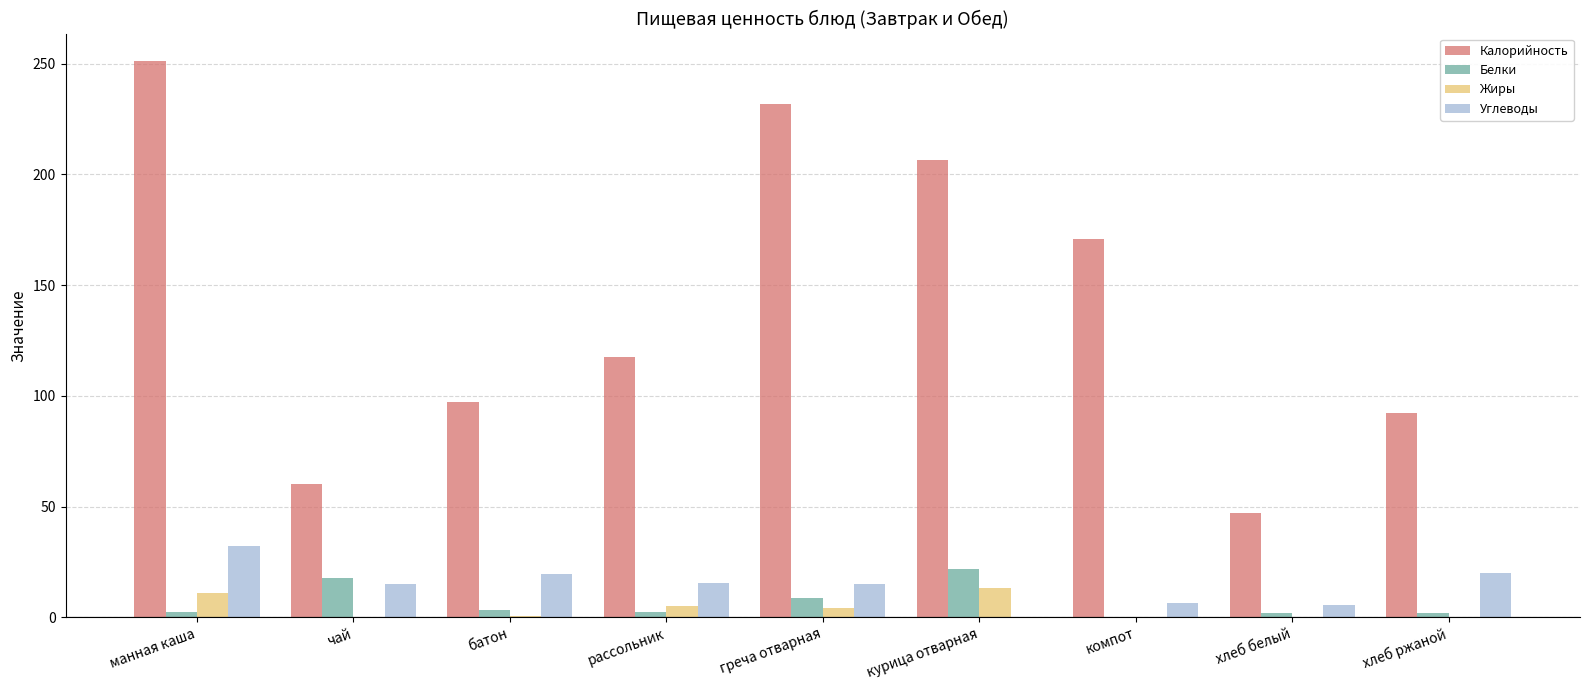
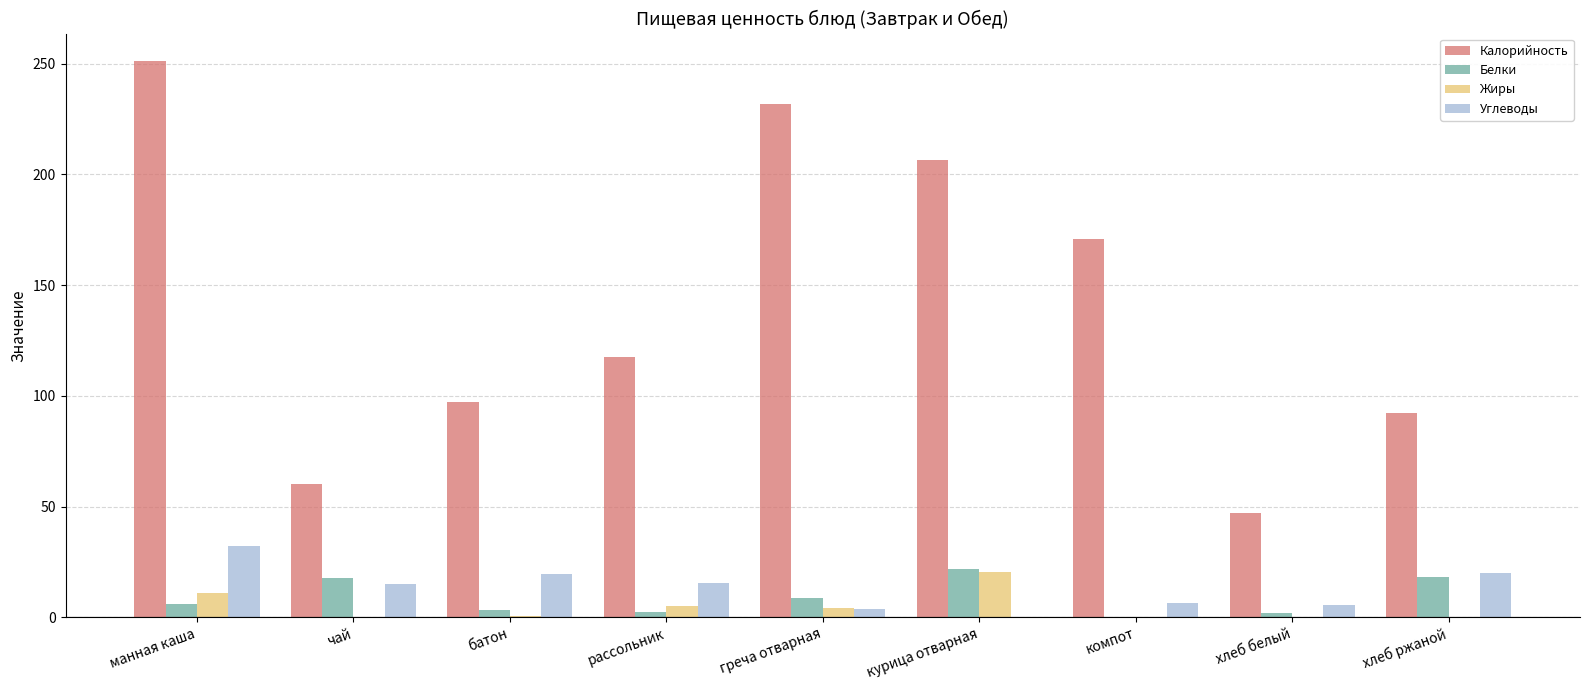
Белки, манная каша: 2 -> 6
Углеводы, греча отварная: 15 -> 4
Жиры, курица отварная: 13 -> 20
Белки, хлеб ржаной: 2 -> 18
